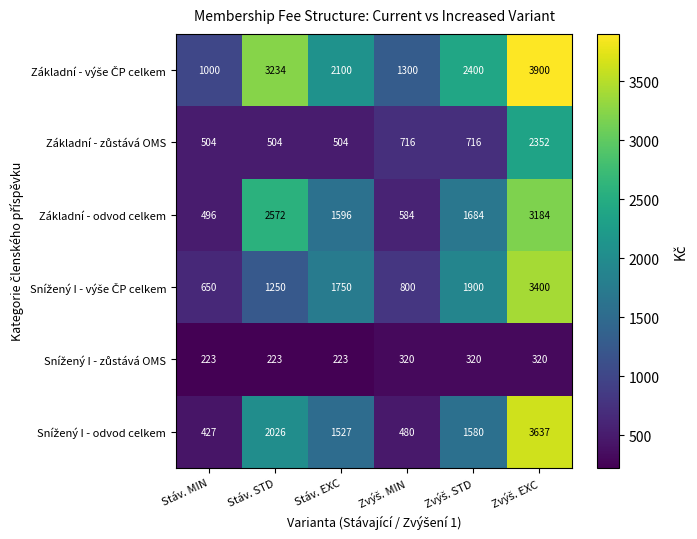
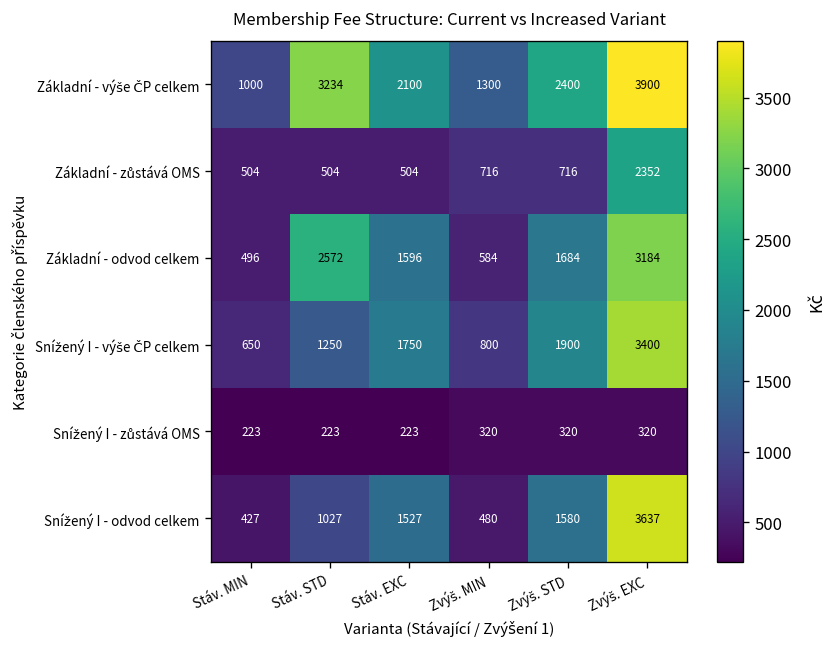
Snížený I - odvod celkem, Stáv. STD: 2026 -> 1027
